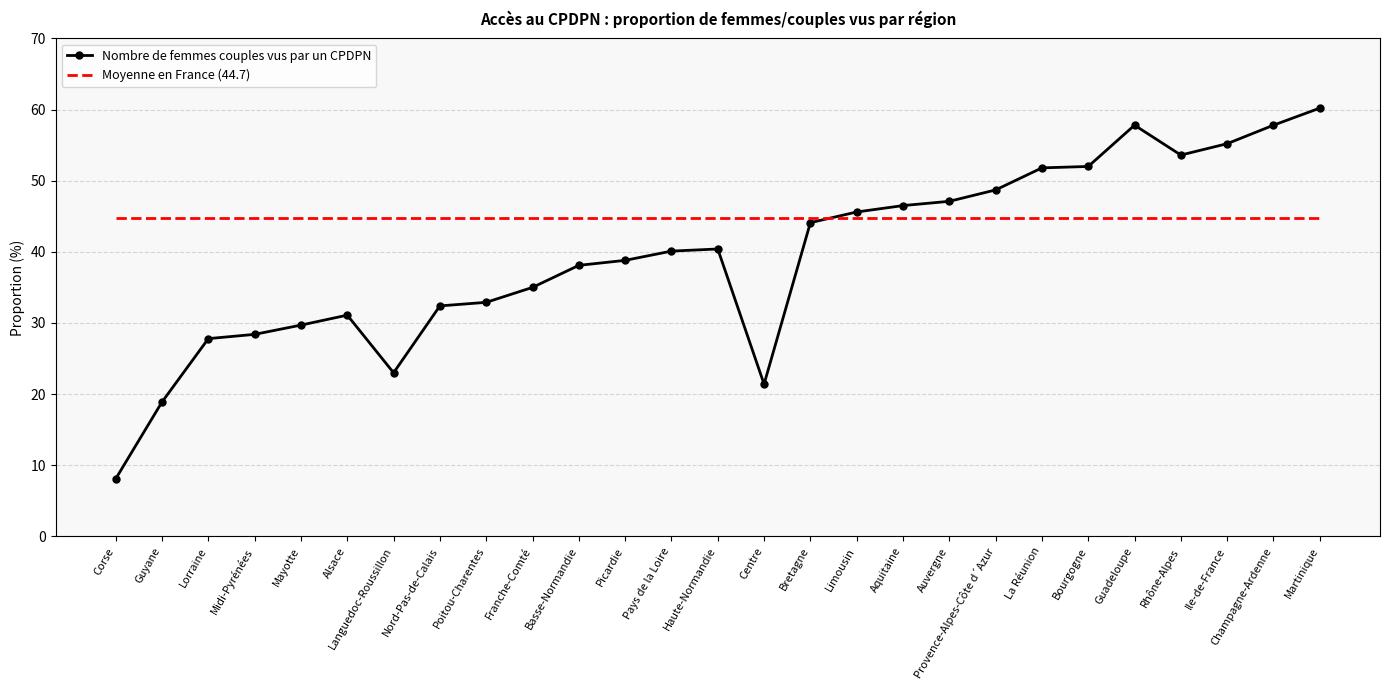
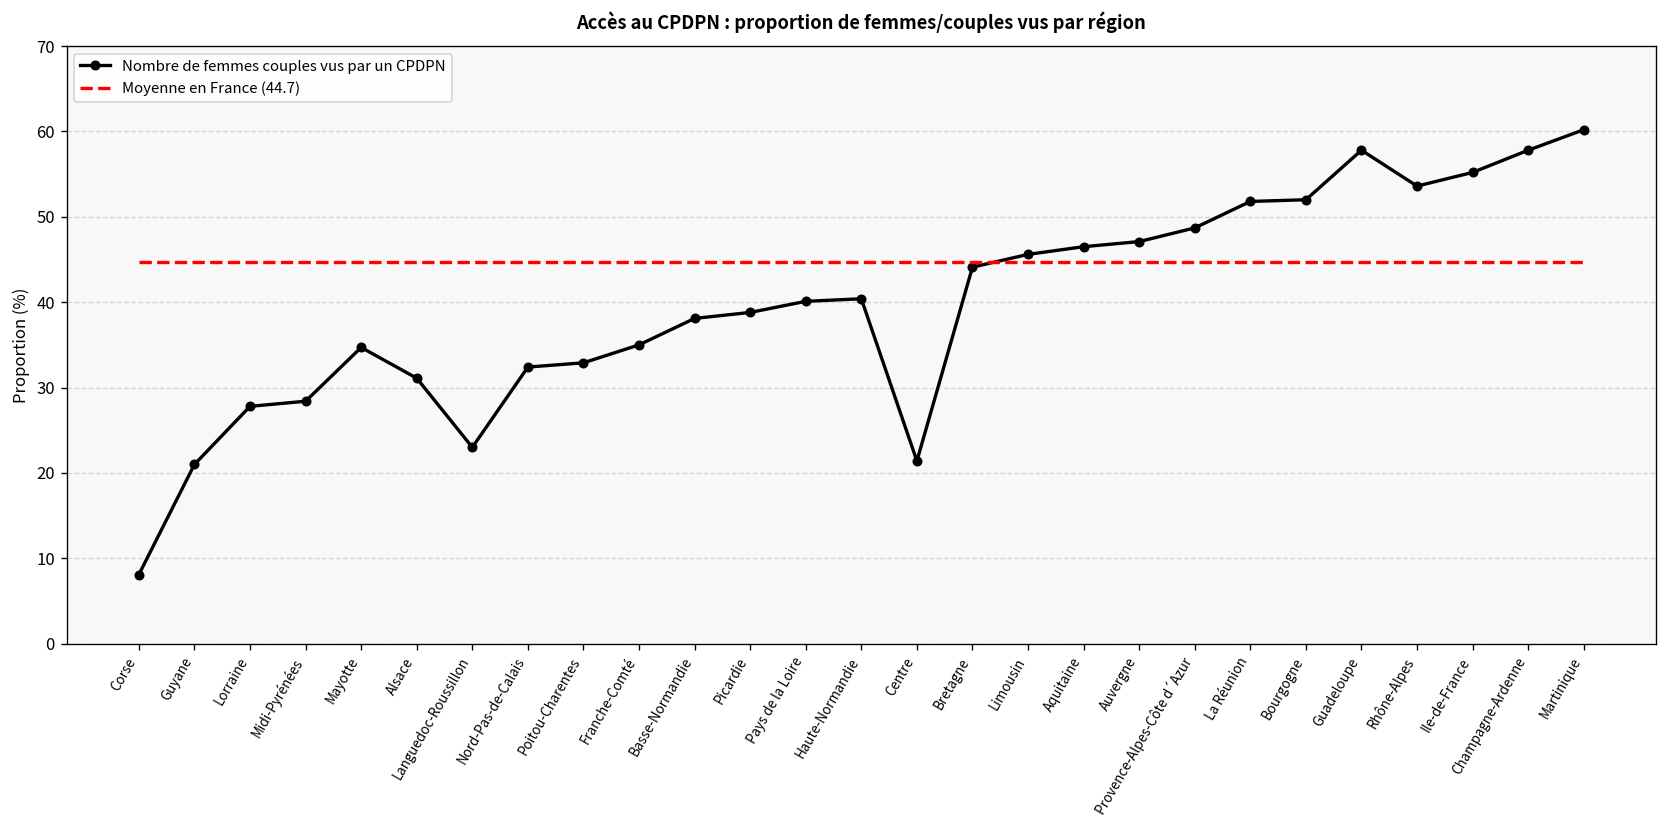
Nombre de femmes couples vus par un CPDPN, Guyane: 19 -> 21
Nombre de femmes couples vus par un CPDPN, Mayotte: 30 -> 35
